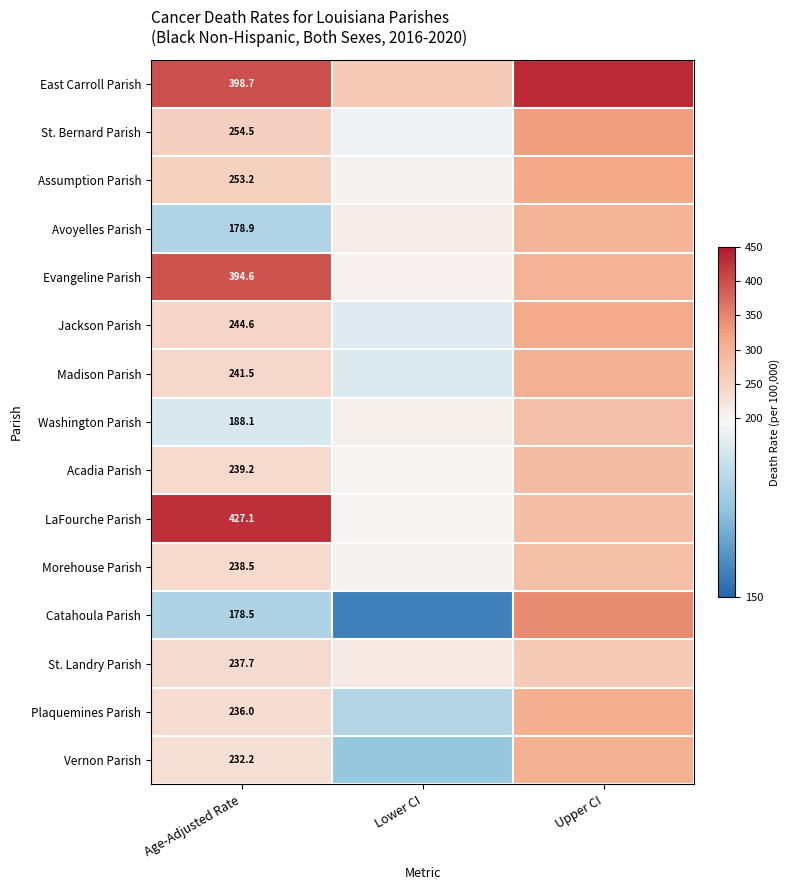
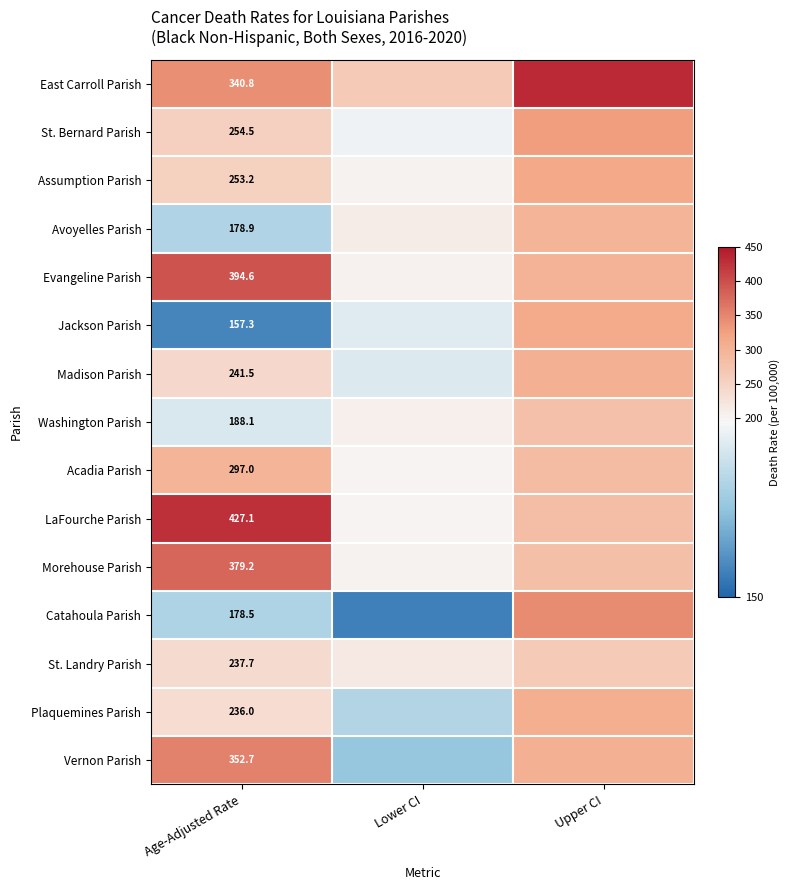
East Carroll Parish, Age-Adjusted Rate: 398.7 -> 340.8
Jackson Parish, Age-Adjusted Rate: 244.6 -> 157.3
Acadia Parish, Age-Adjusted Rate: 239.2 -> 297.0
Morehouse Parish, Age-Adjusted Rate: 238.5 -> 379.2
Vernon Parish, Age-Adjusted Rate: 232.2 -> 352.7
